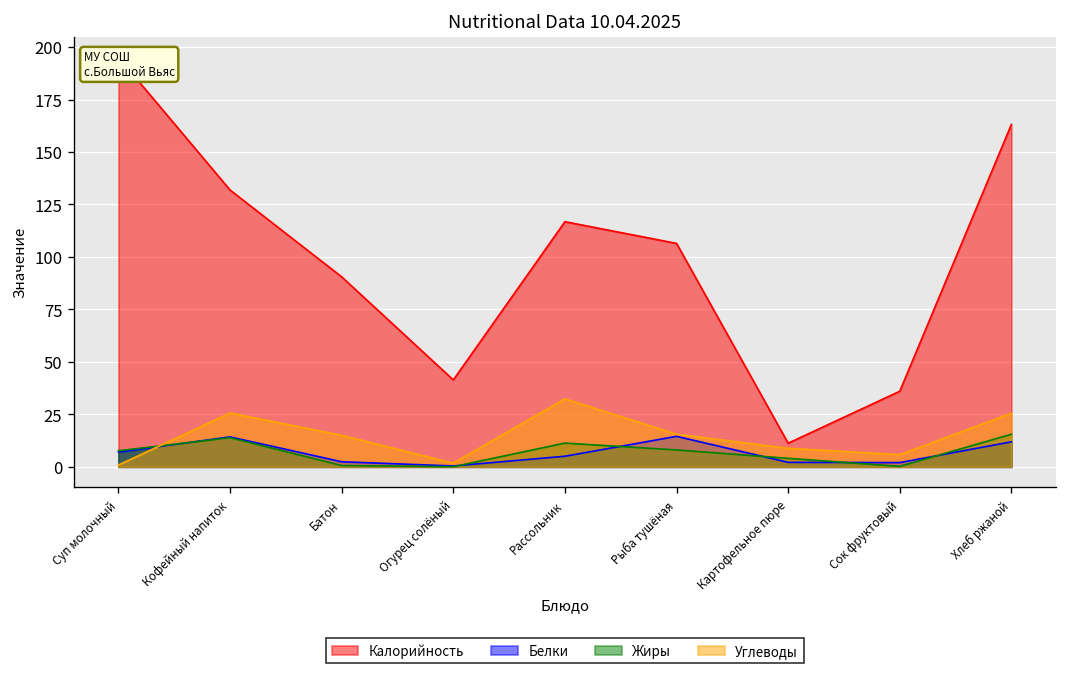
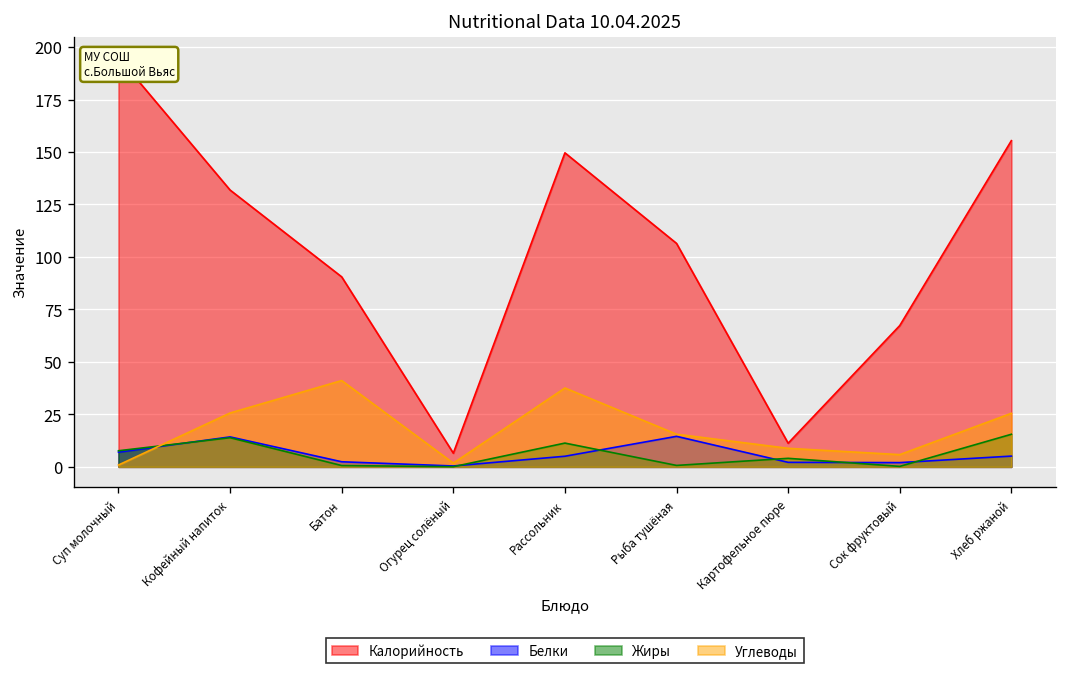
Углеводы, Батон: 15 -> 41
Калорийность, Огурец солёный: 41 -> 7
Калорийность, Рассольник: 117 -> 150
Углеводы, Рассольник: 32 -> 38
Жиры, Рыба тушёная: 8 -> 1
Калорийность, Сок фруктовый: 36 -> 67
Калорийность, Хлеб ржаной: 163 -> 155
Белки, Хлеб ржаной: 12 -> 5
